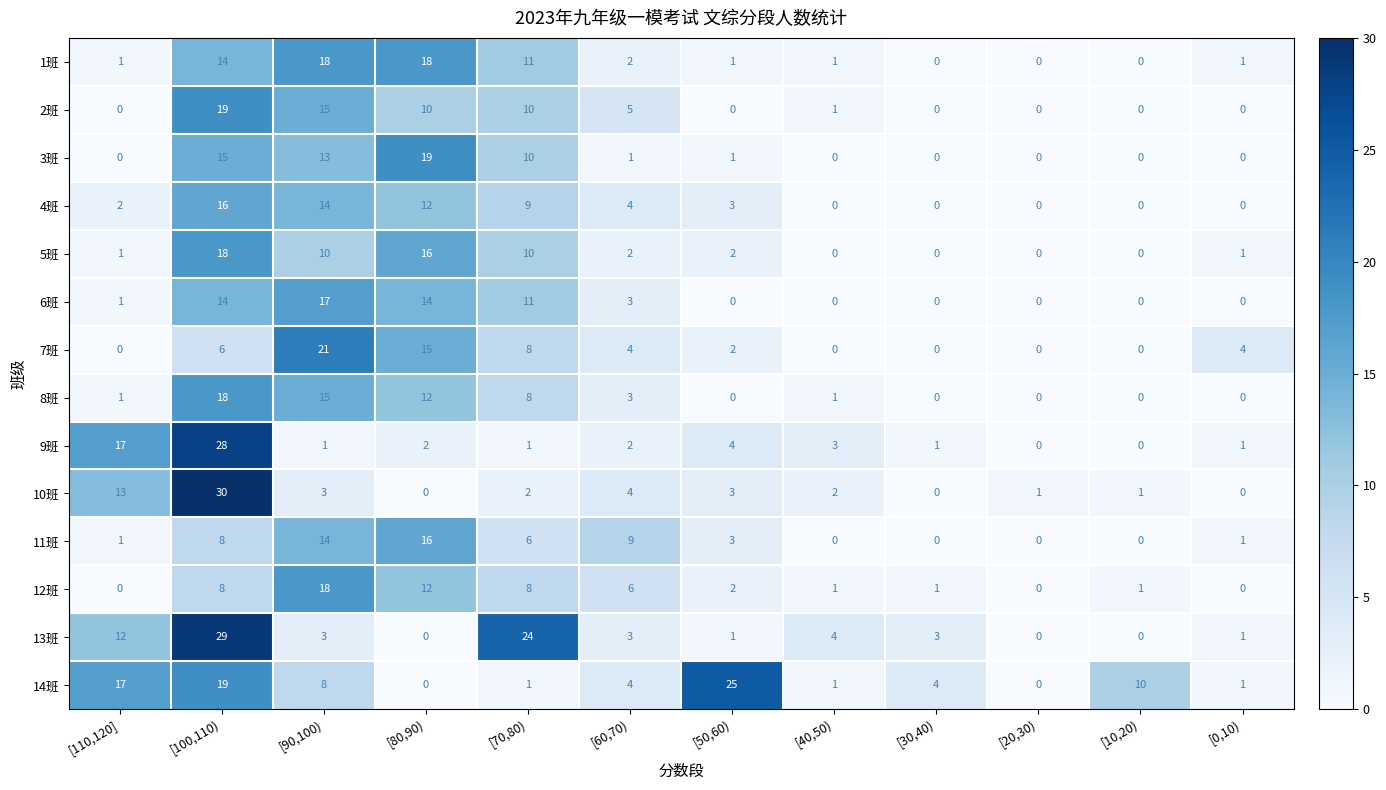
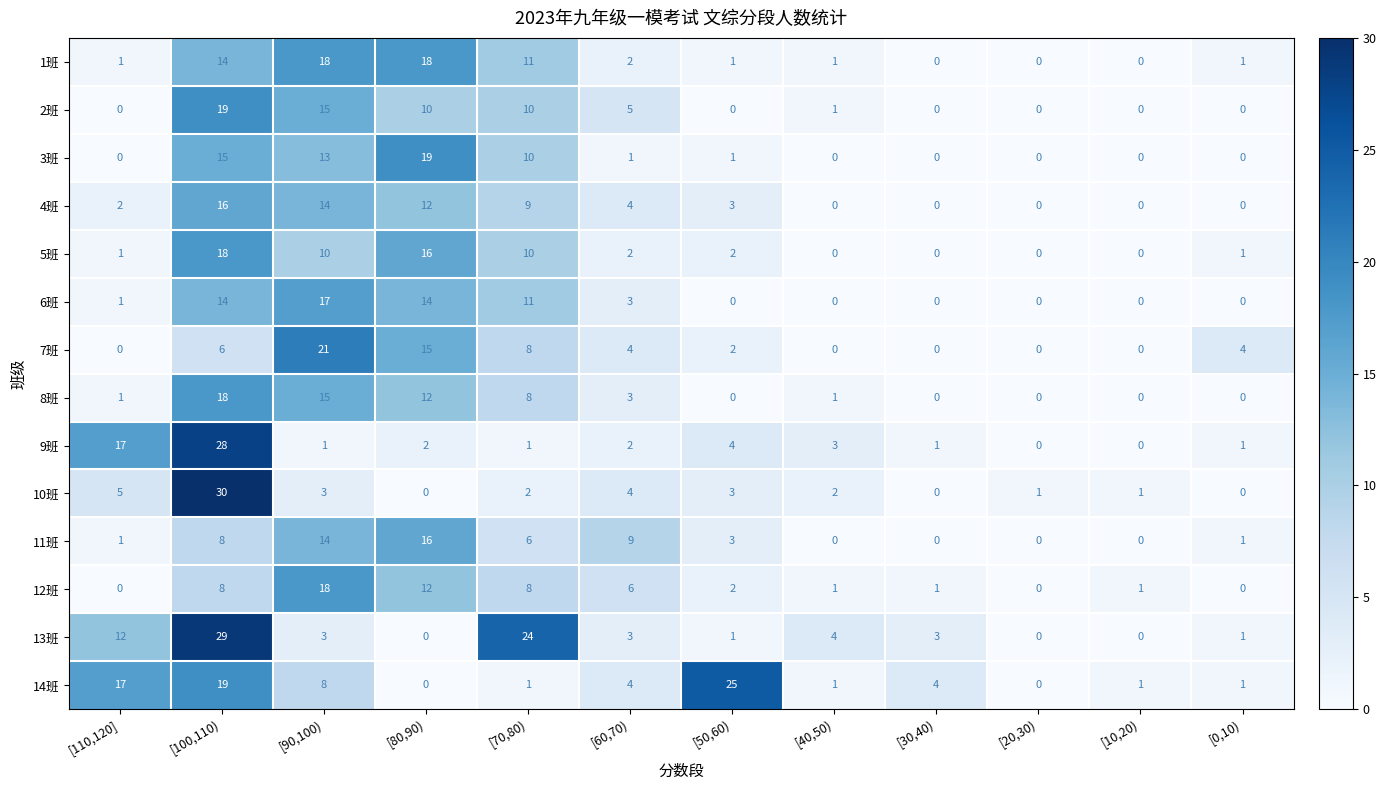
10班, [110,120]: 13 -> 5
14班, [10,20): 10 -> 1
